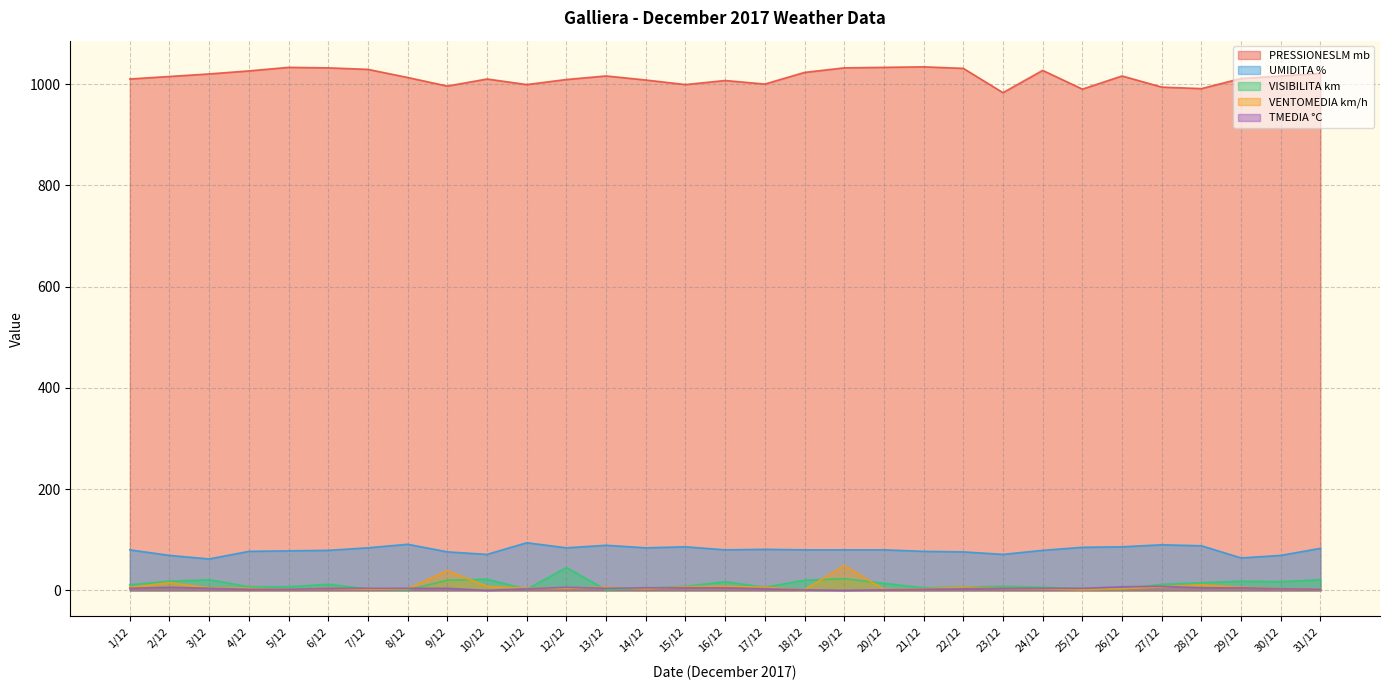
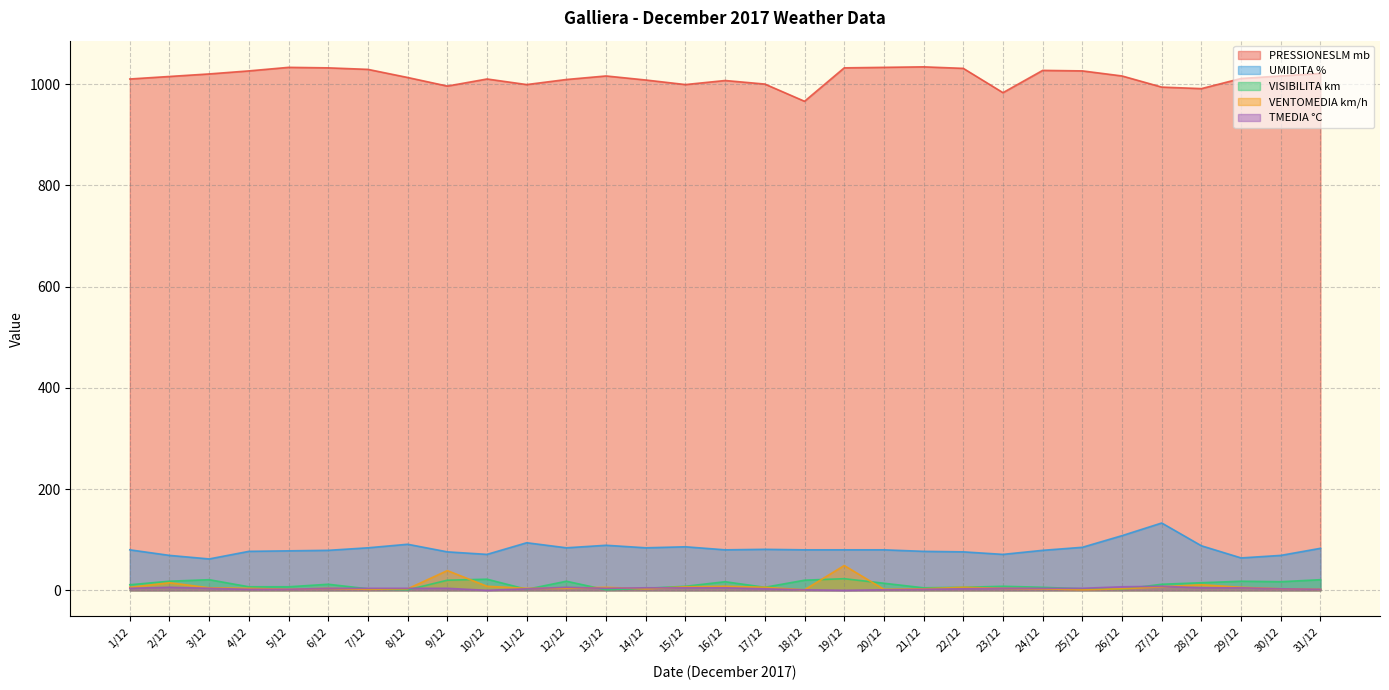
VISIBILITA km, 12/12: 50 -> 20
PRESSIONESLM mb, 18/12: 1020 -> 970
PRESSIONESLM mb, 25/12: 990 -> 1030
UMIDITA %, 26/12: 90 -> 110
UMIDITA %, 27/12: 90 -> 130
